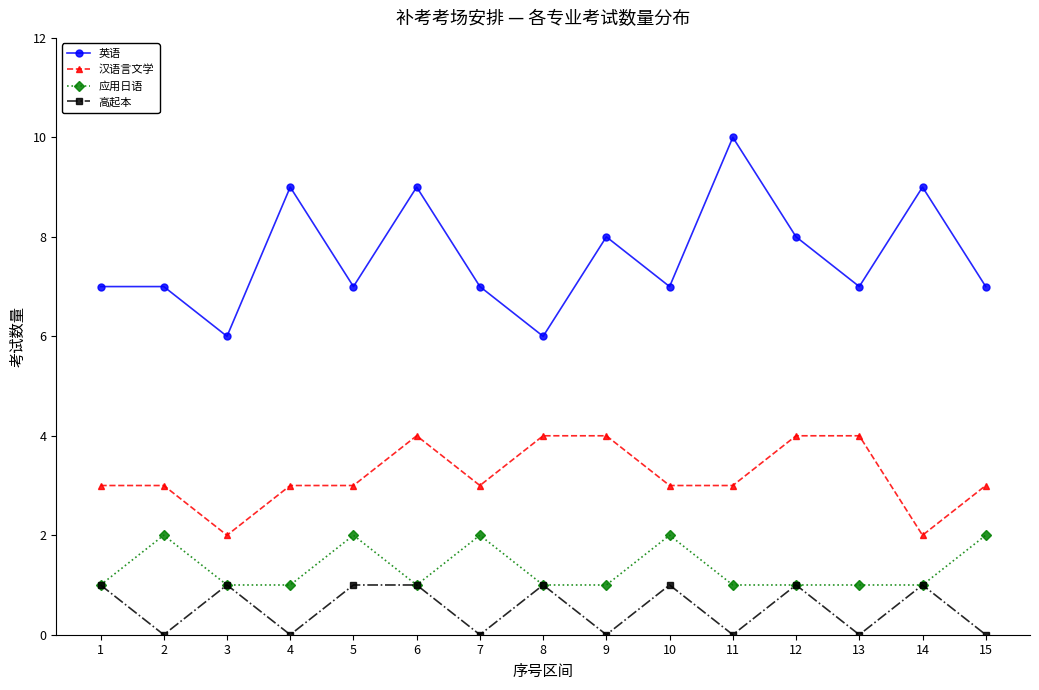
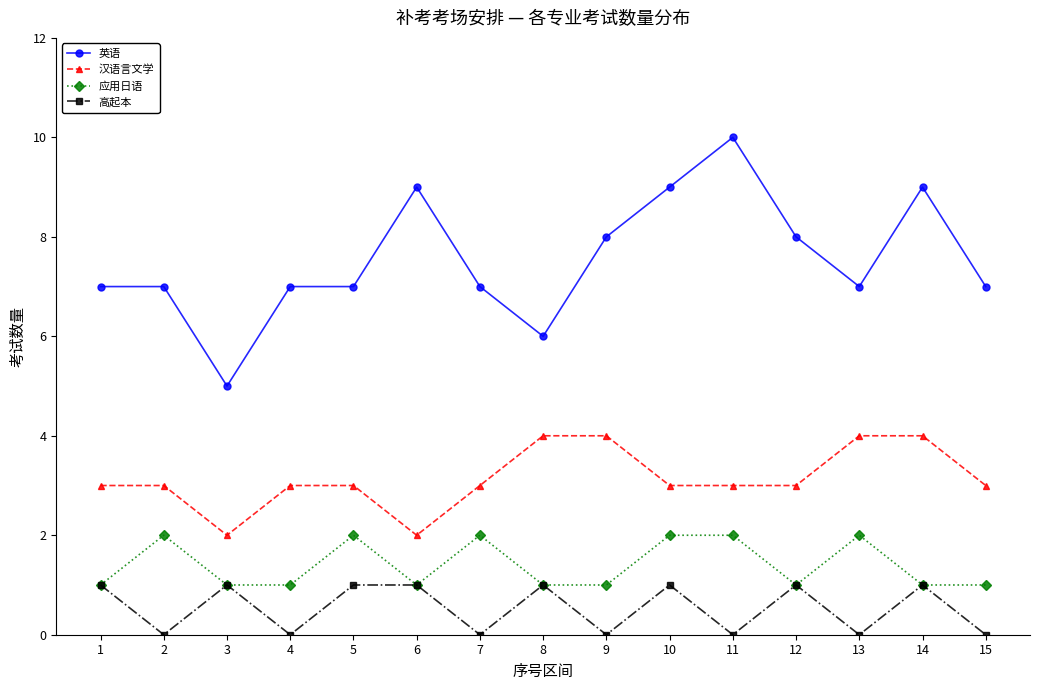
英语, 3: 6 -> 5
英语, 4: 9 -> 7
汉语言文学, 6: 4 -> 2
英语, 10: 7 -> 9
应用日语, 11: 1 -> 2
汉语言文学, 12: 4 -> 3
应用日语, 13: 1 -> 2
汉语言文学, 14: 2 -> 4
应用日语, 15: 2 -> 1
